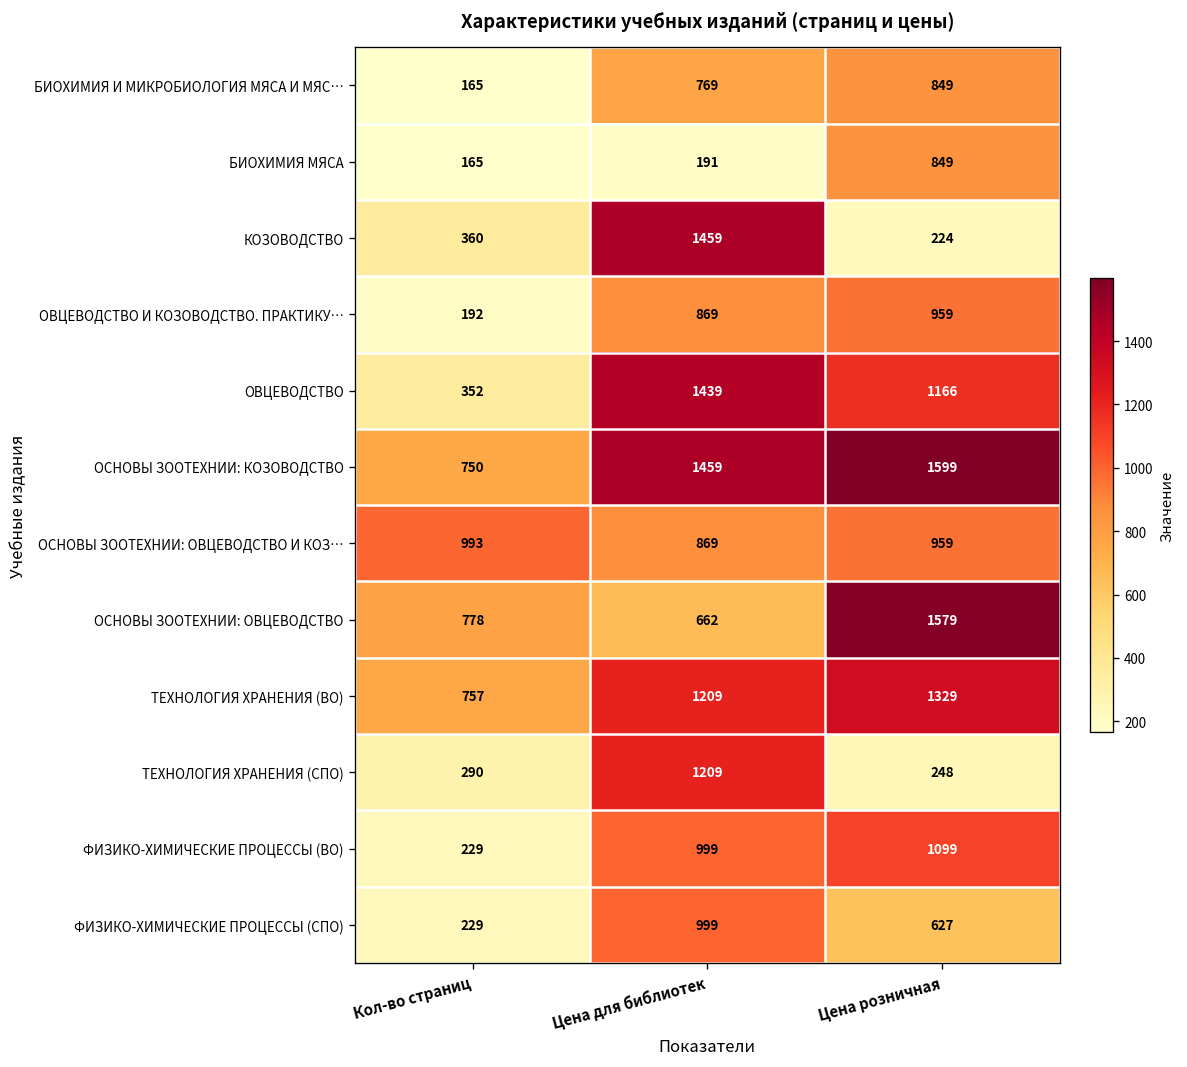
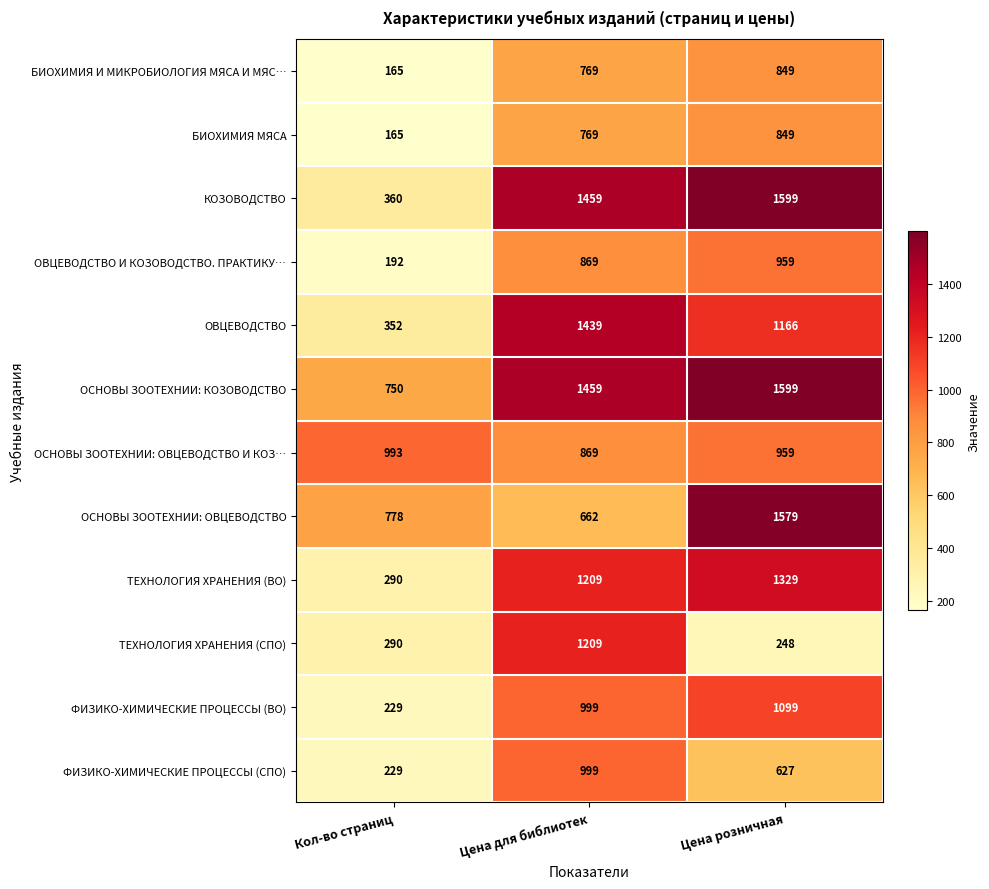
БИОХИМИЯ МЯСА, Цена для библиотек: 191 -> 769
КОЗОВОДСТВО, Цена розничная: 224 -> 1599
ТЕХНОЛОГИЯ ХРАНЕНИЯ (ВО), Кол-во страниц: 757 -> 290
